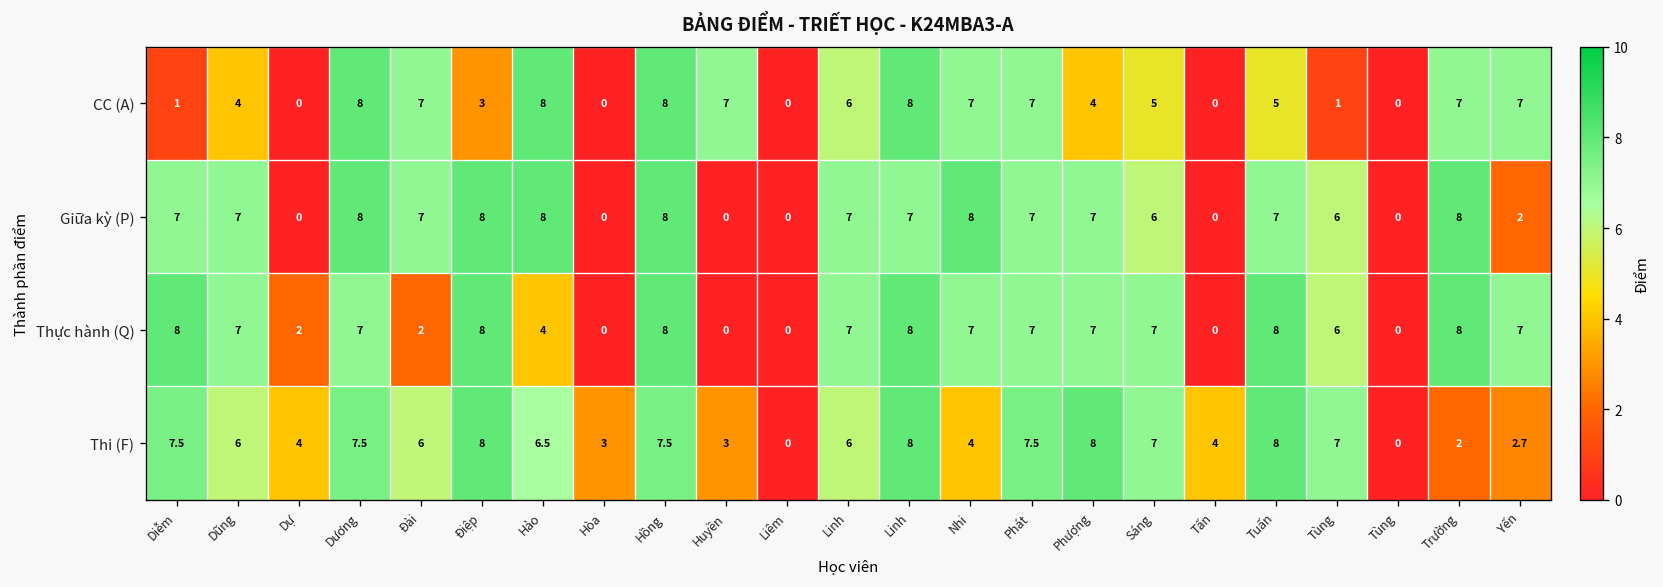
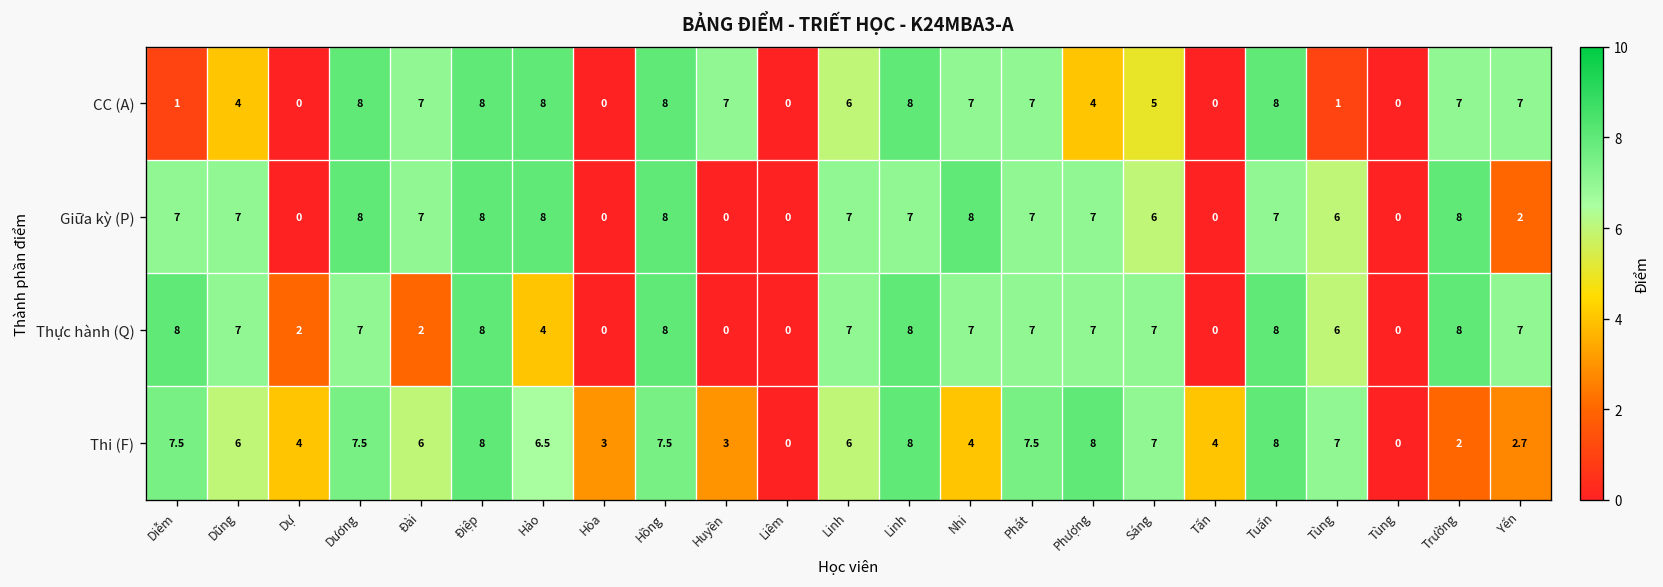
CC (A), Điệp: 3 -> 8
CC (A), Tuấn: 5 -> 8
